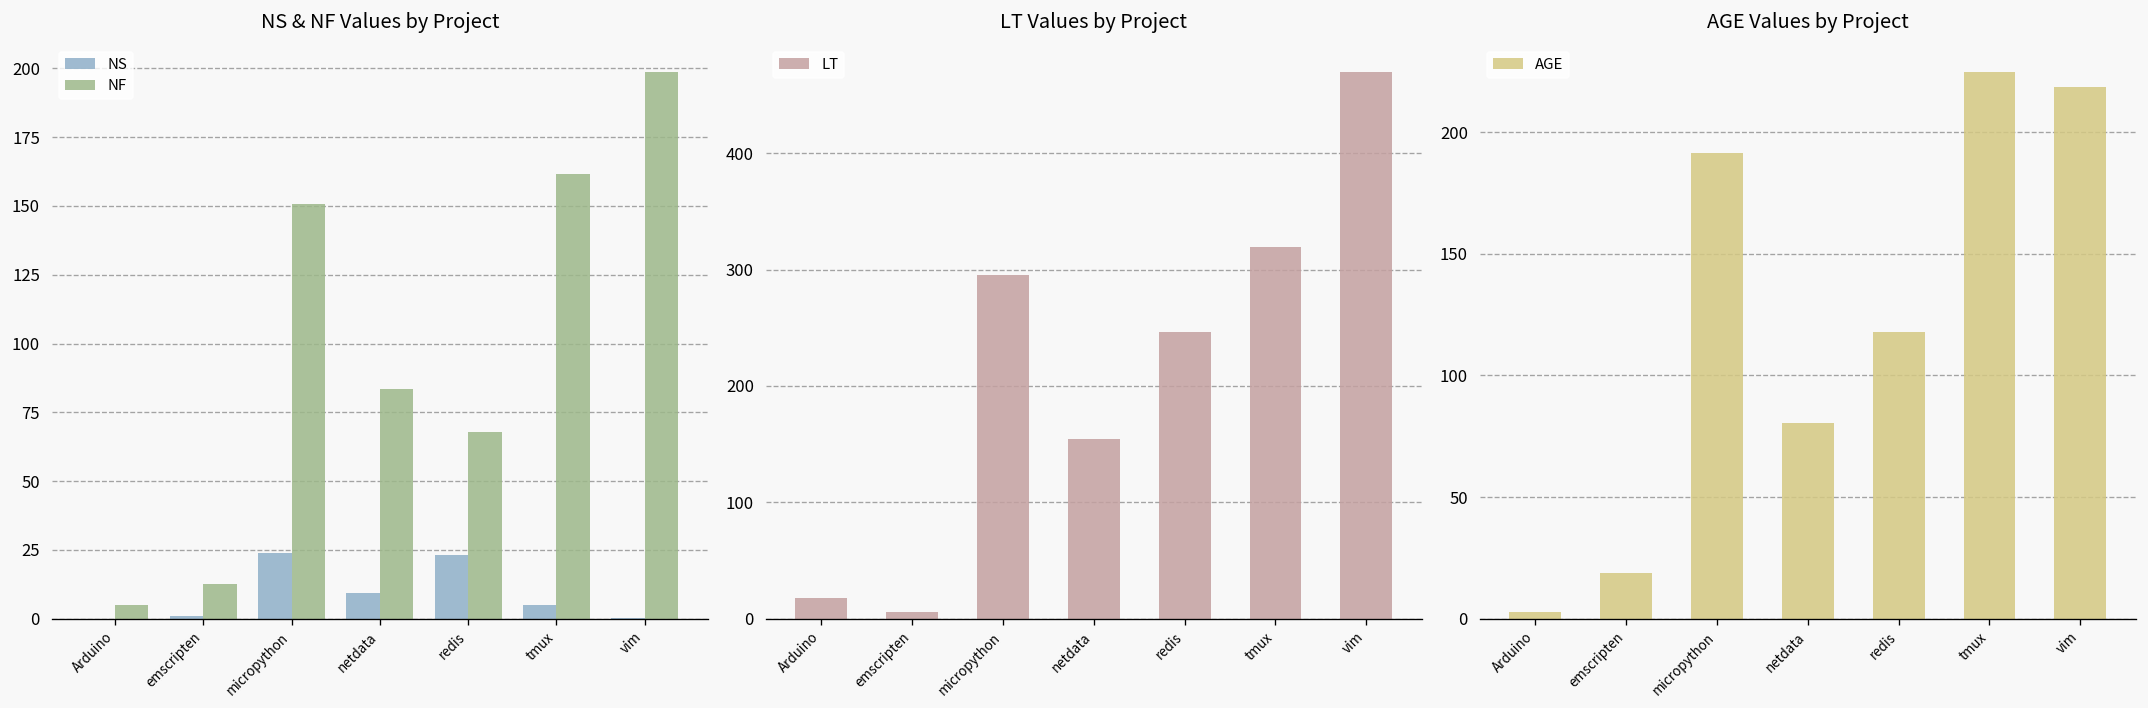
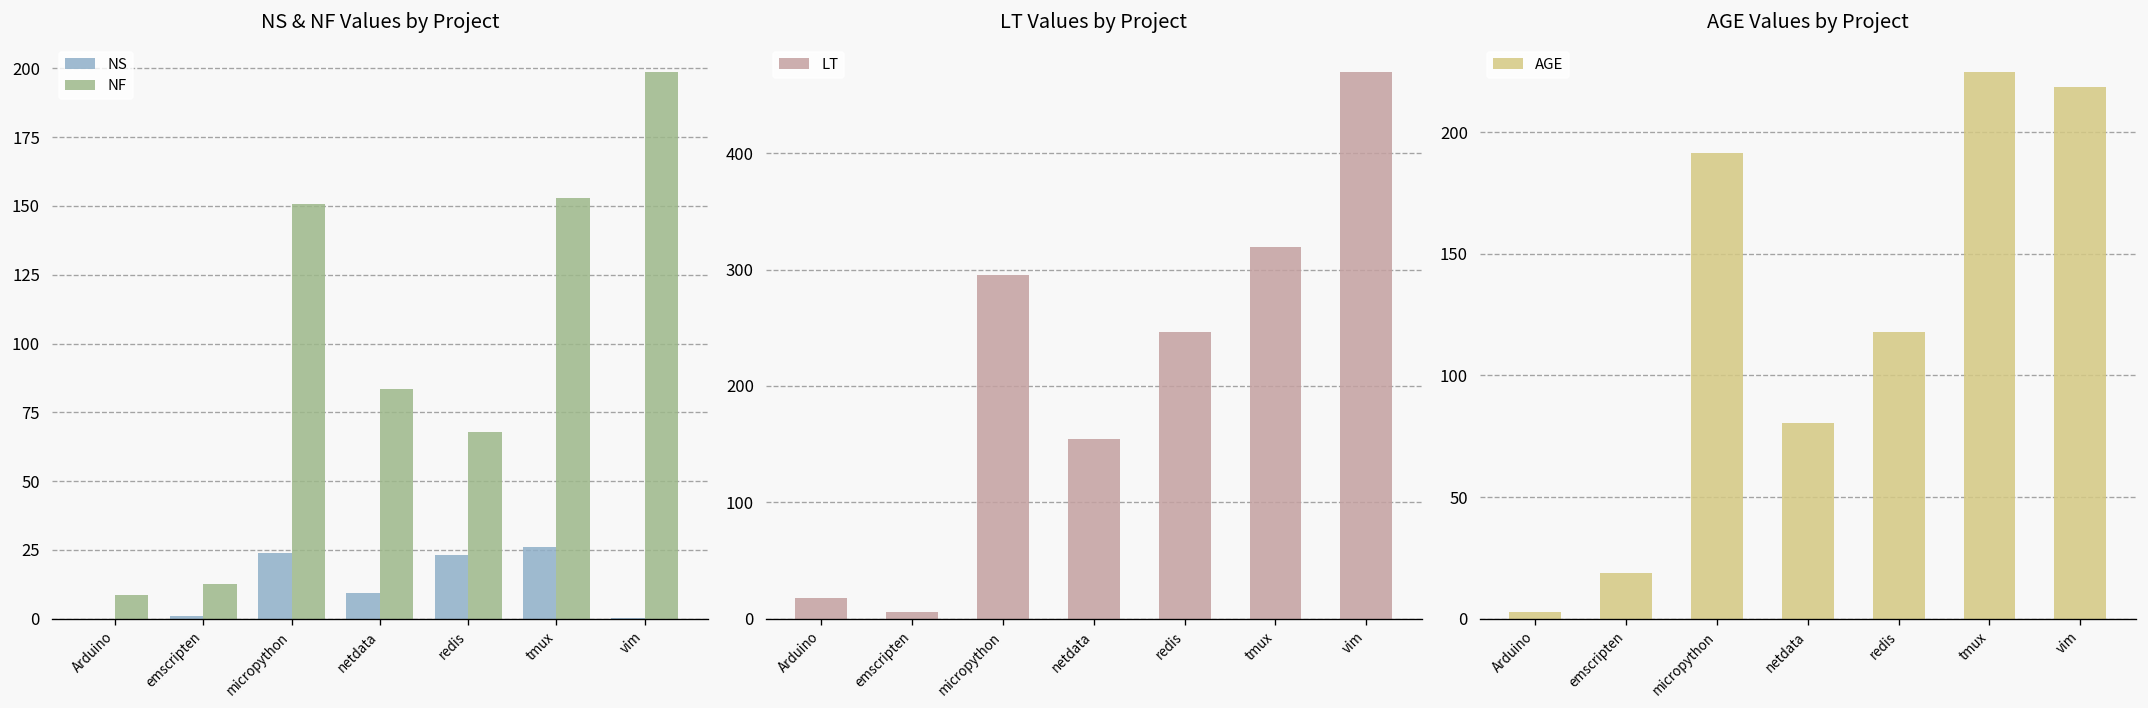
NS & NF Values by Project, NF, Arduino: 5 -> 9
NS & NF Values by Project, NS, tmux: 5 -> 26
NS & NF Values by Project, NF, tmux: 162 -> 153
